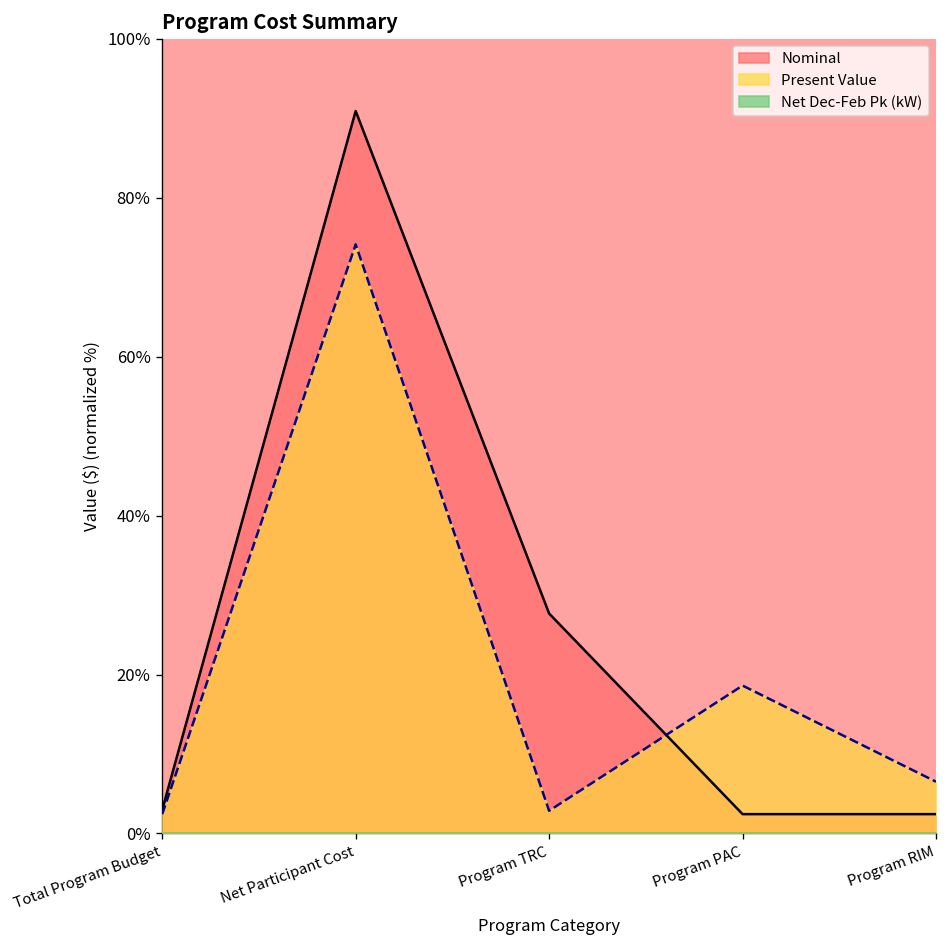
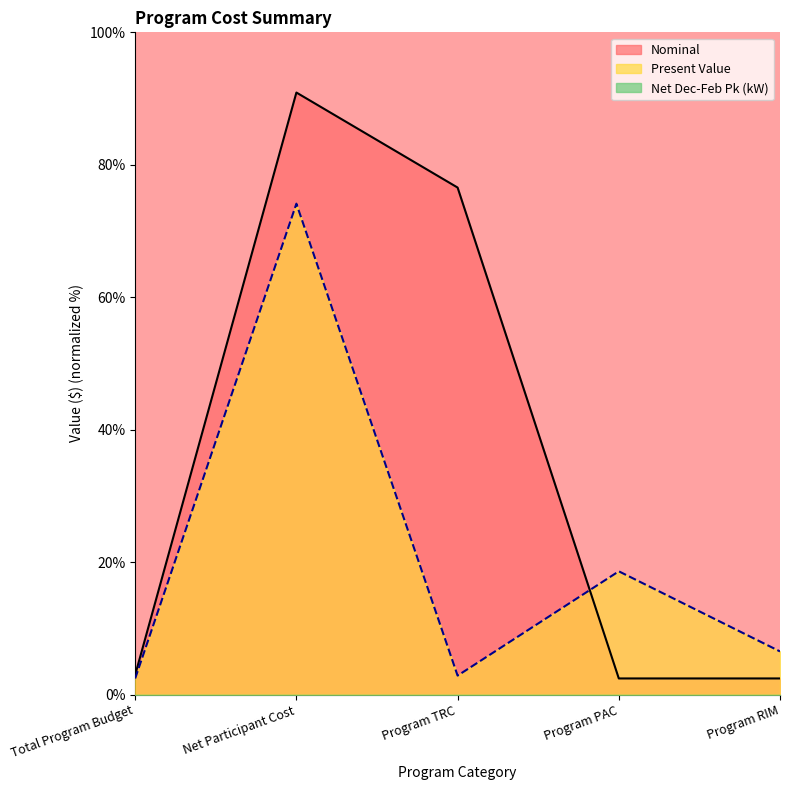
Nominal, Program TRC: 28% -> 77%
